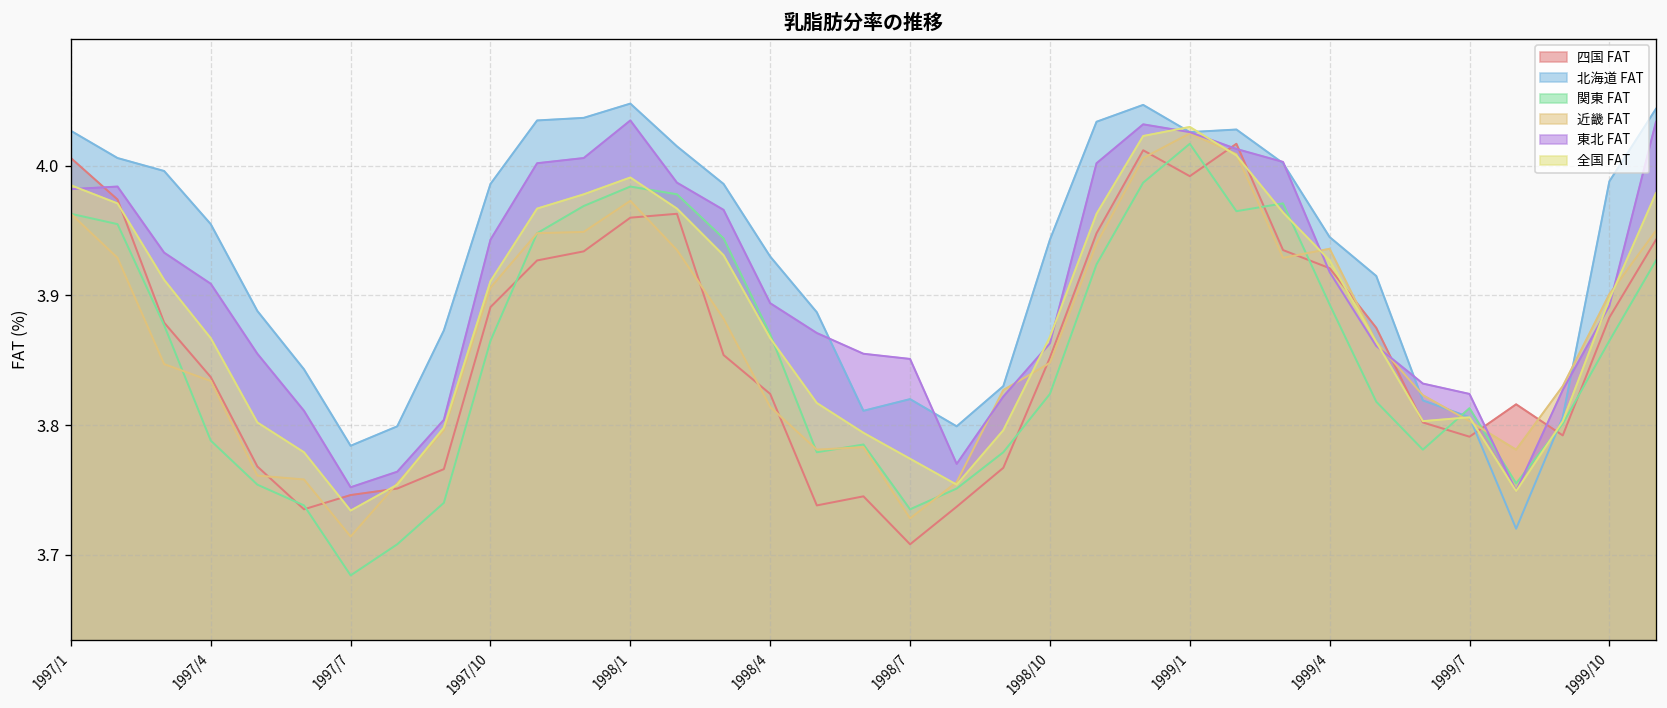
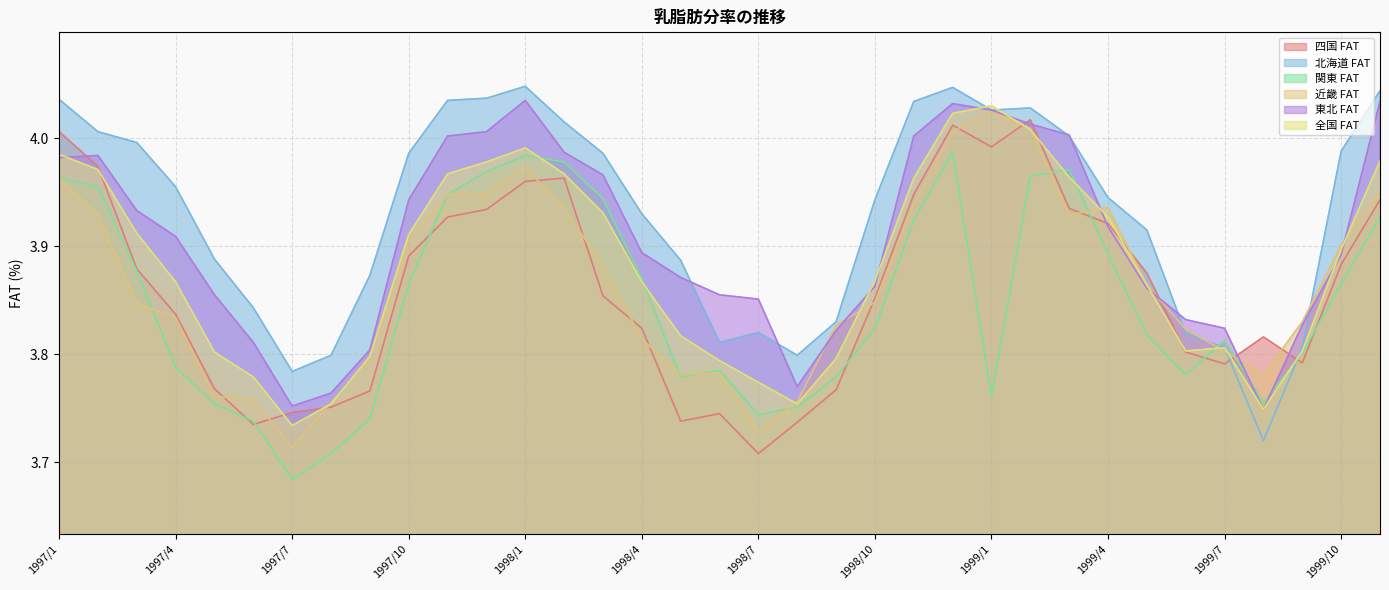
北海道 FAT, 1997/1: 4.027 -> 4.036
関東 FAT, 1998/7: 3.735 -> 3.744
関東 FAT, 1999/1: 4.017 -> 3.761
